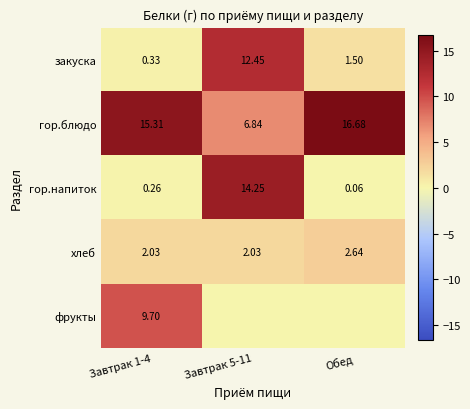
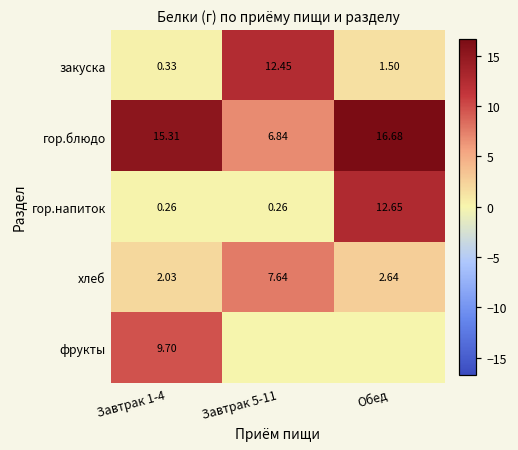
гор.напиток, Завтрак 5-11: 14.25 -> 0.26
гор.напиток, Обед: 0.06 -> 12.65
хлеб, Завтрак 5-11: 2.03 -> 7.64
